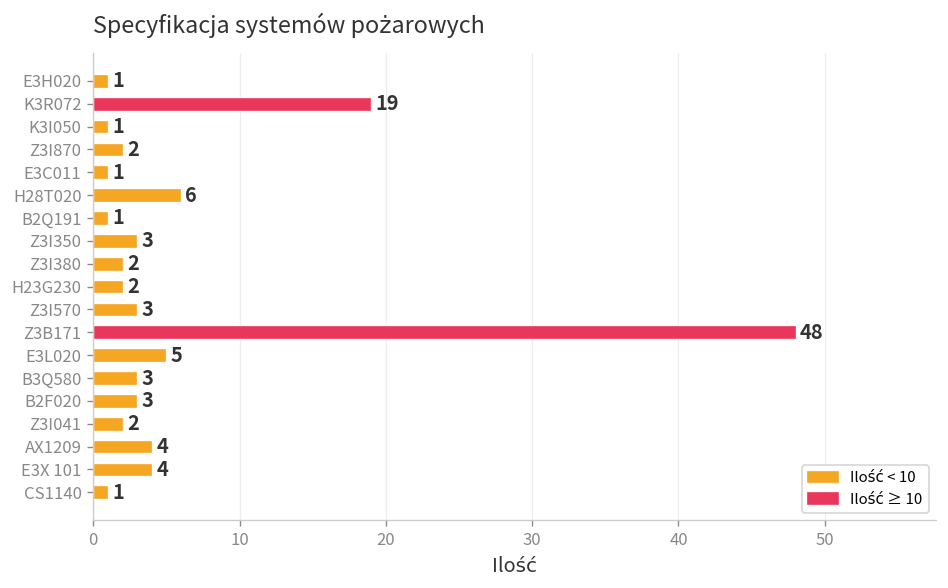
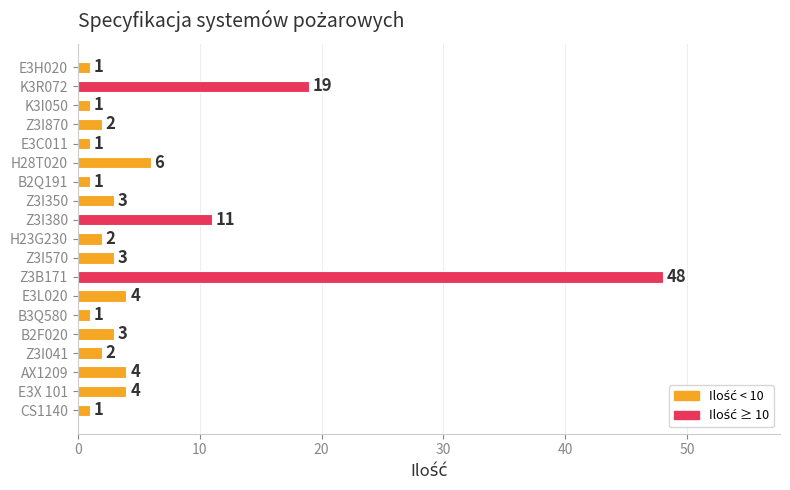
Z3I380: 2 -> 11
E3L020: 5 -> 4
B3Q580: 3 -> 1
